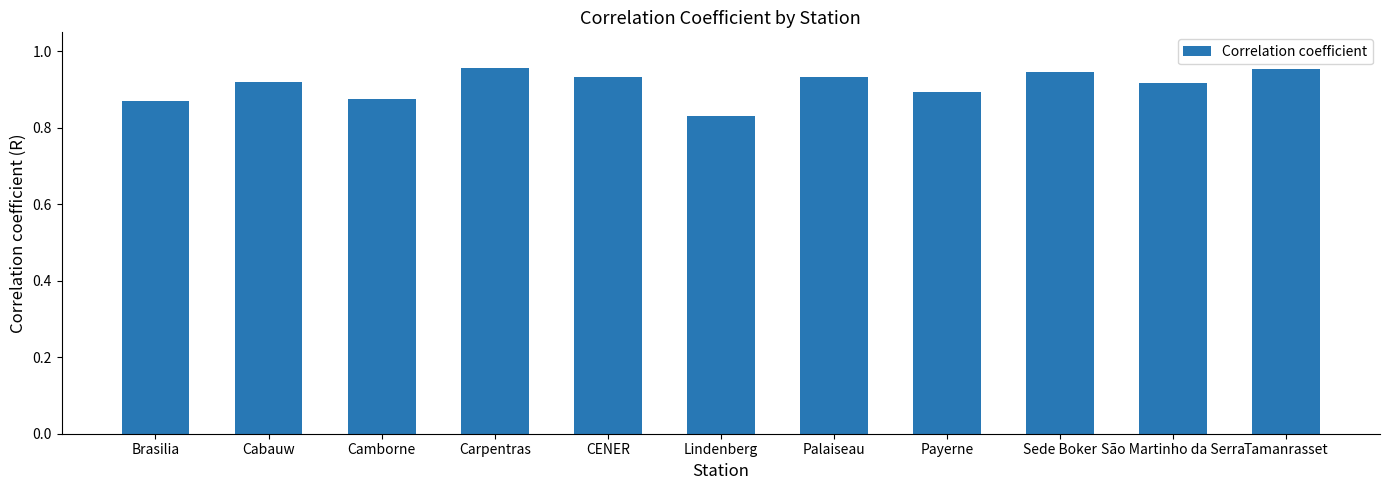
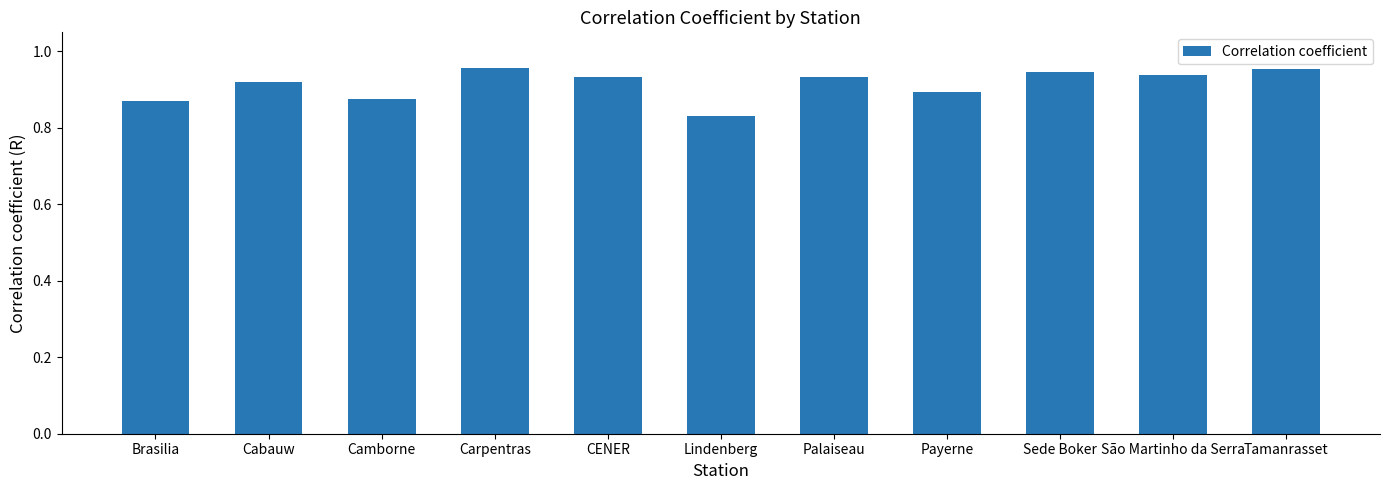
São Martinho da Serra: 0.92 -> 0.94
